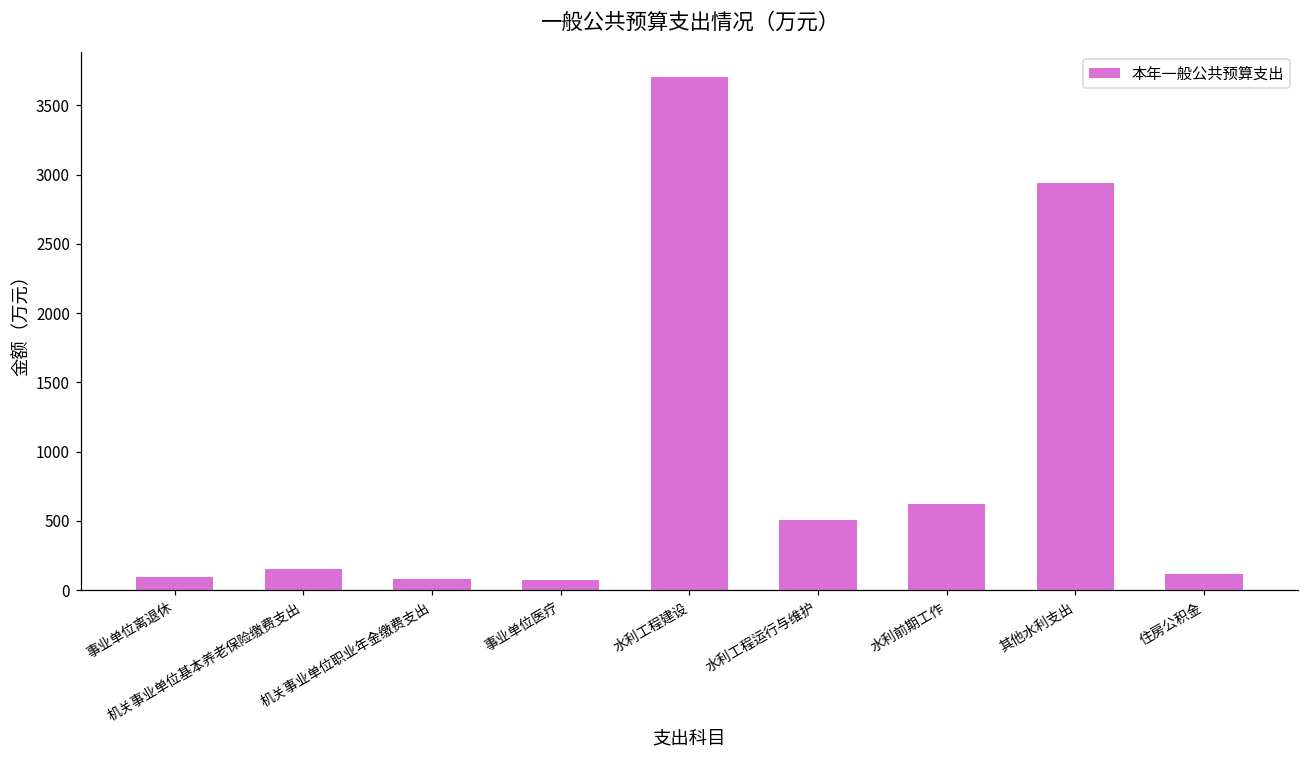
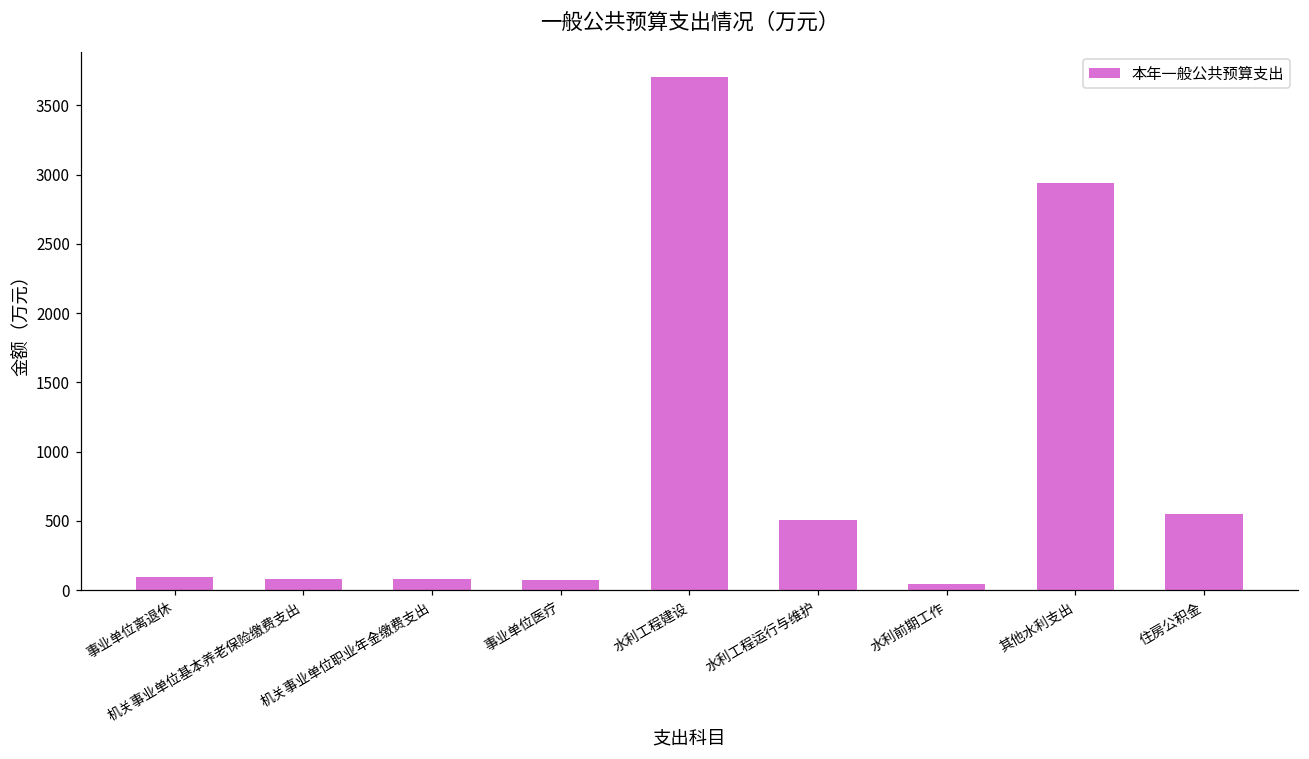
机关事业单位基本养老保险缴费支出: 150 -> 80
水利前期工作: 620 -> 40
住房公积金: 120 -> 550
